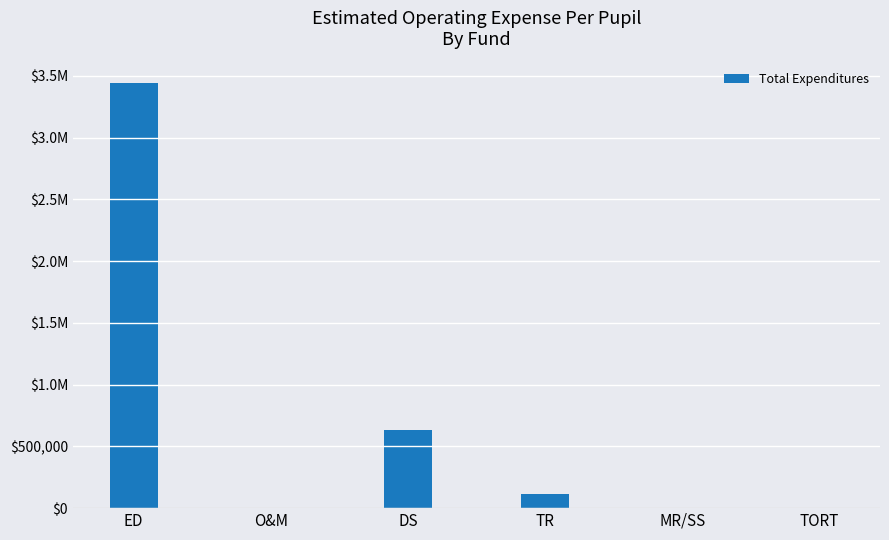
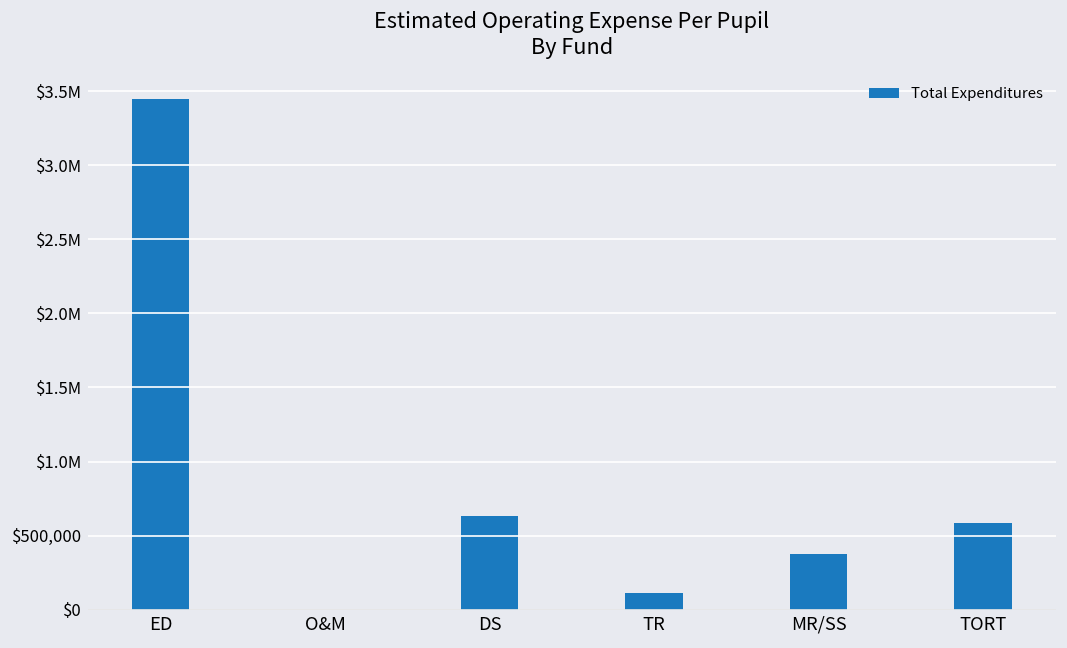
MR/SS: $0 -> $370,000
TORT: $0 -> $590,000
